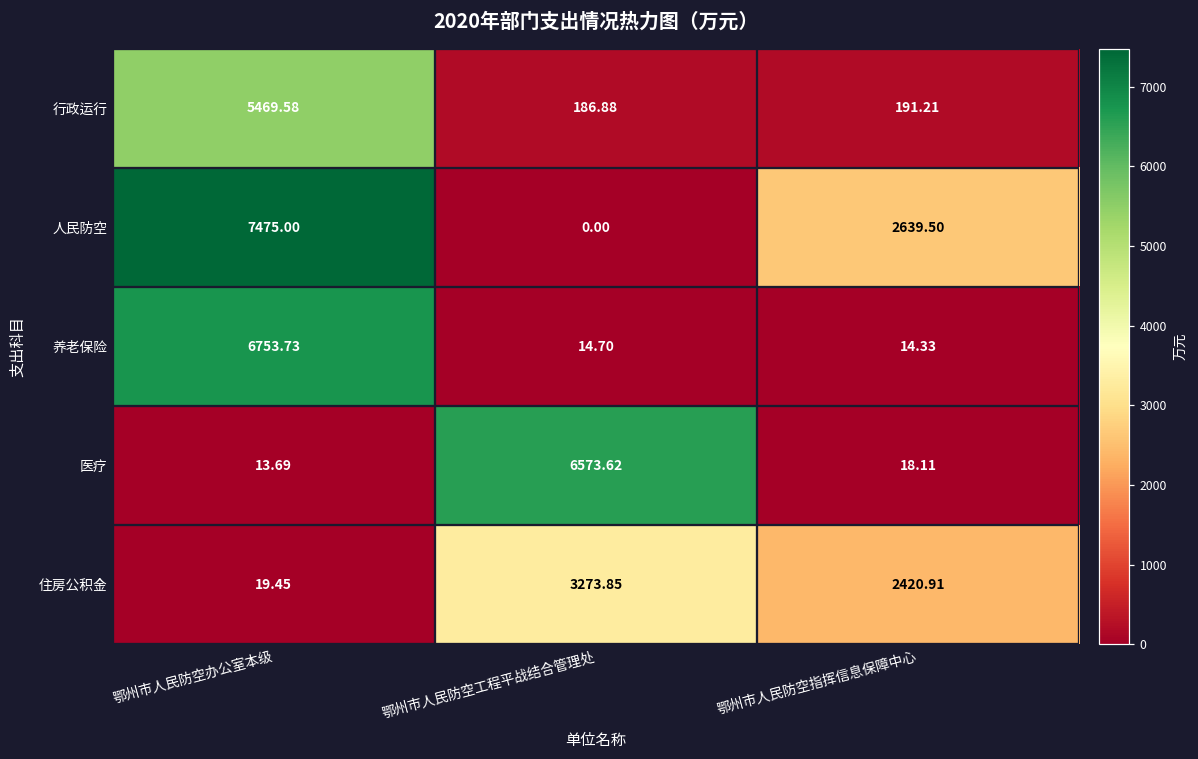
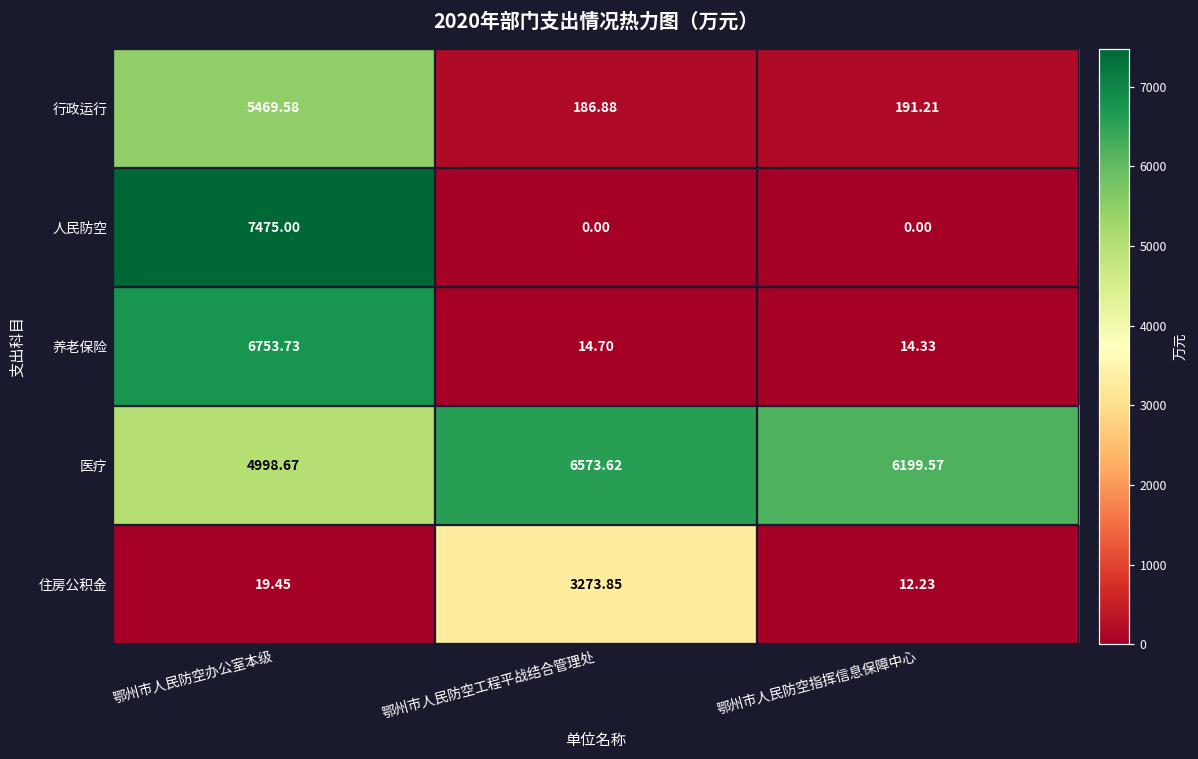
人民防空, 鄂州市人民防空指挥信息保障中心: 2639.50 -> 0.00
医疗, 鄂州市人民防空办公室本级: 13.69 -> 4998.67
医疗, 鄂州市人民防空指挥信息保障中心: 18.11 -> 6199.57
住房公积金, 鄂州市人民防空指挥信息保障中心: 2420.91 -> 12.23
